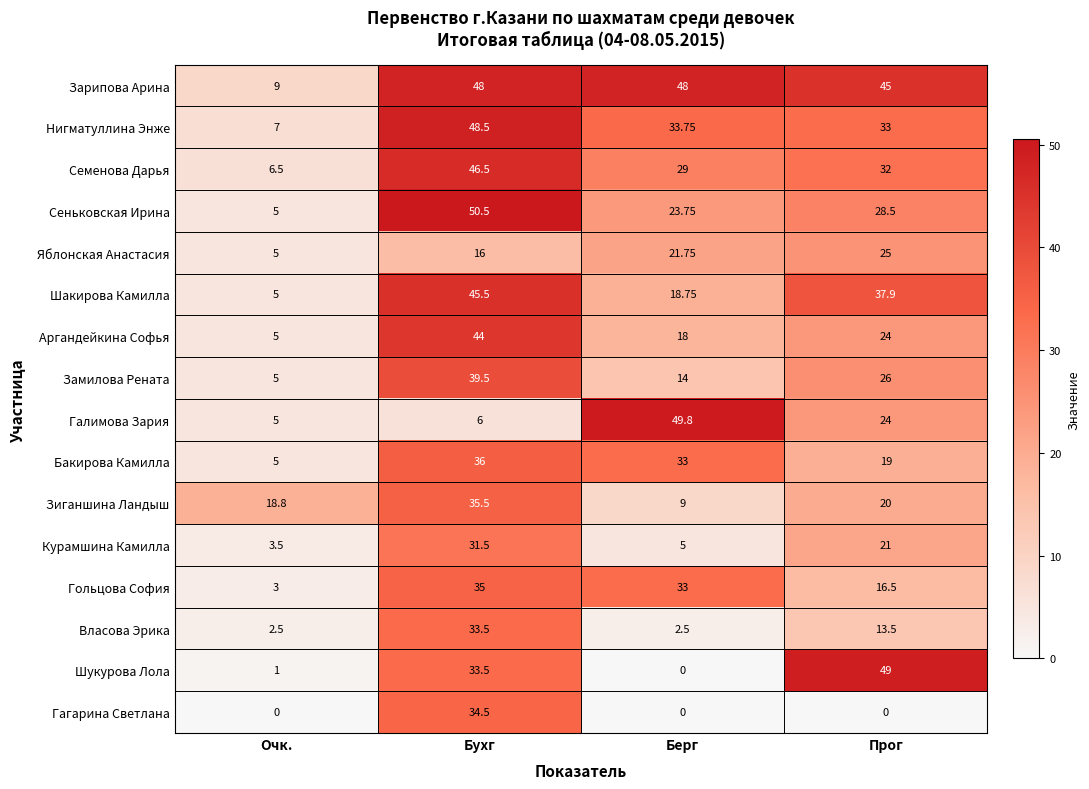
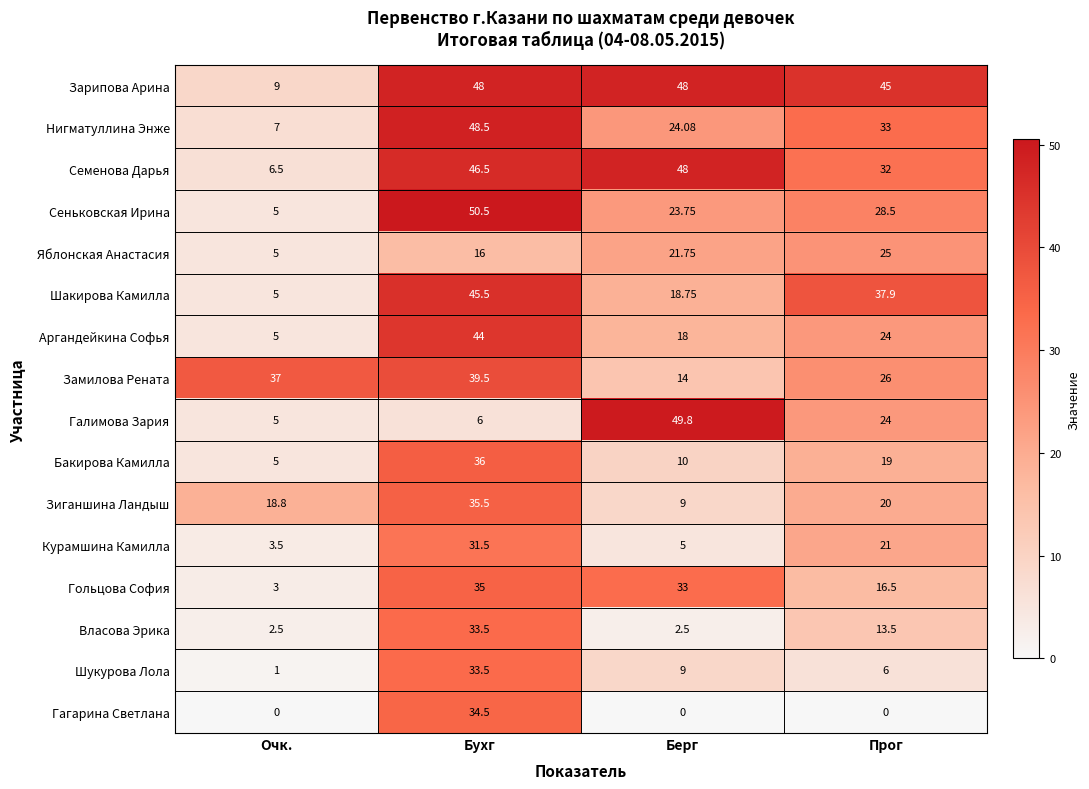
Нигматуллина Энже, Берг: 33.75 -> 24.08
Семенова Дарья, Берг: 29 -> 48
Замилова Рената, Очк.: 5 -> 37
Бакирова Камилла, Берг: 33 -> 10
Шукурова Лола, Берг: 0 -> 9
Шукурова Лола, Прог: 49 -> 6
